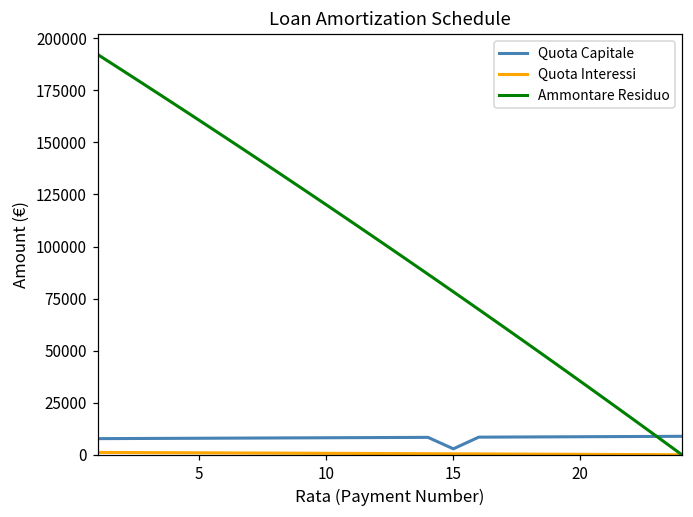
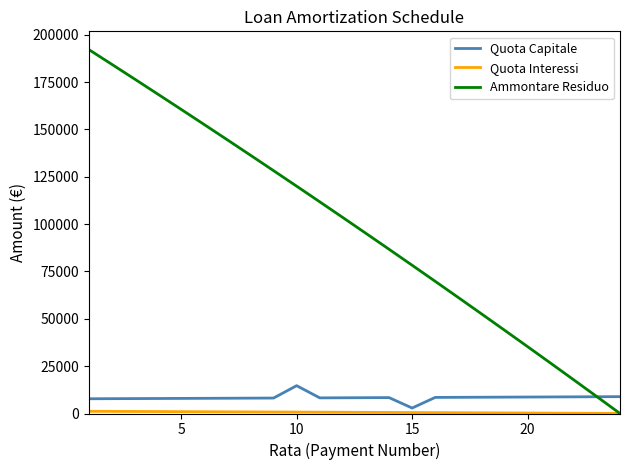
Quota Capitale, 10: 8000 -> 15000
